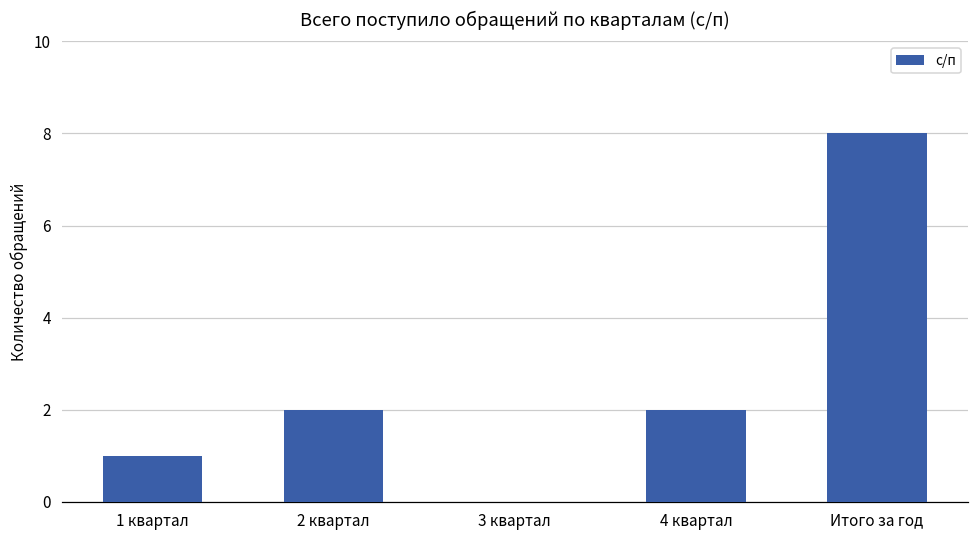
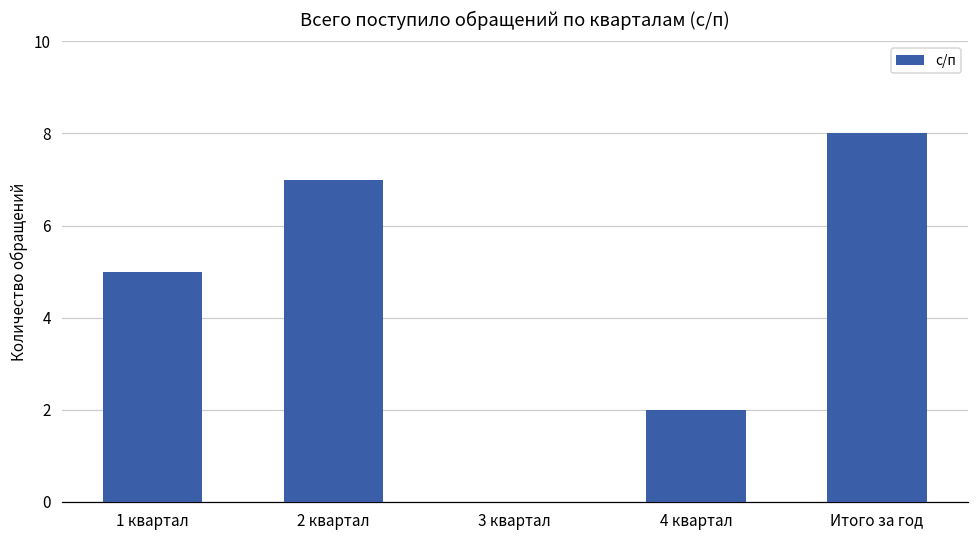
1 квартал: 1 -> 5
2 квартал: 2 -> 7
